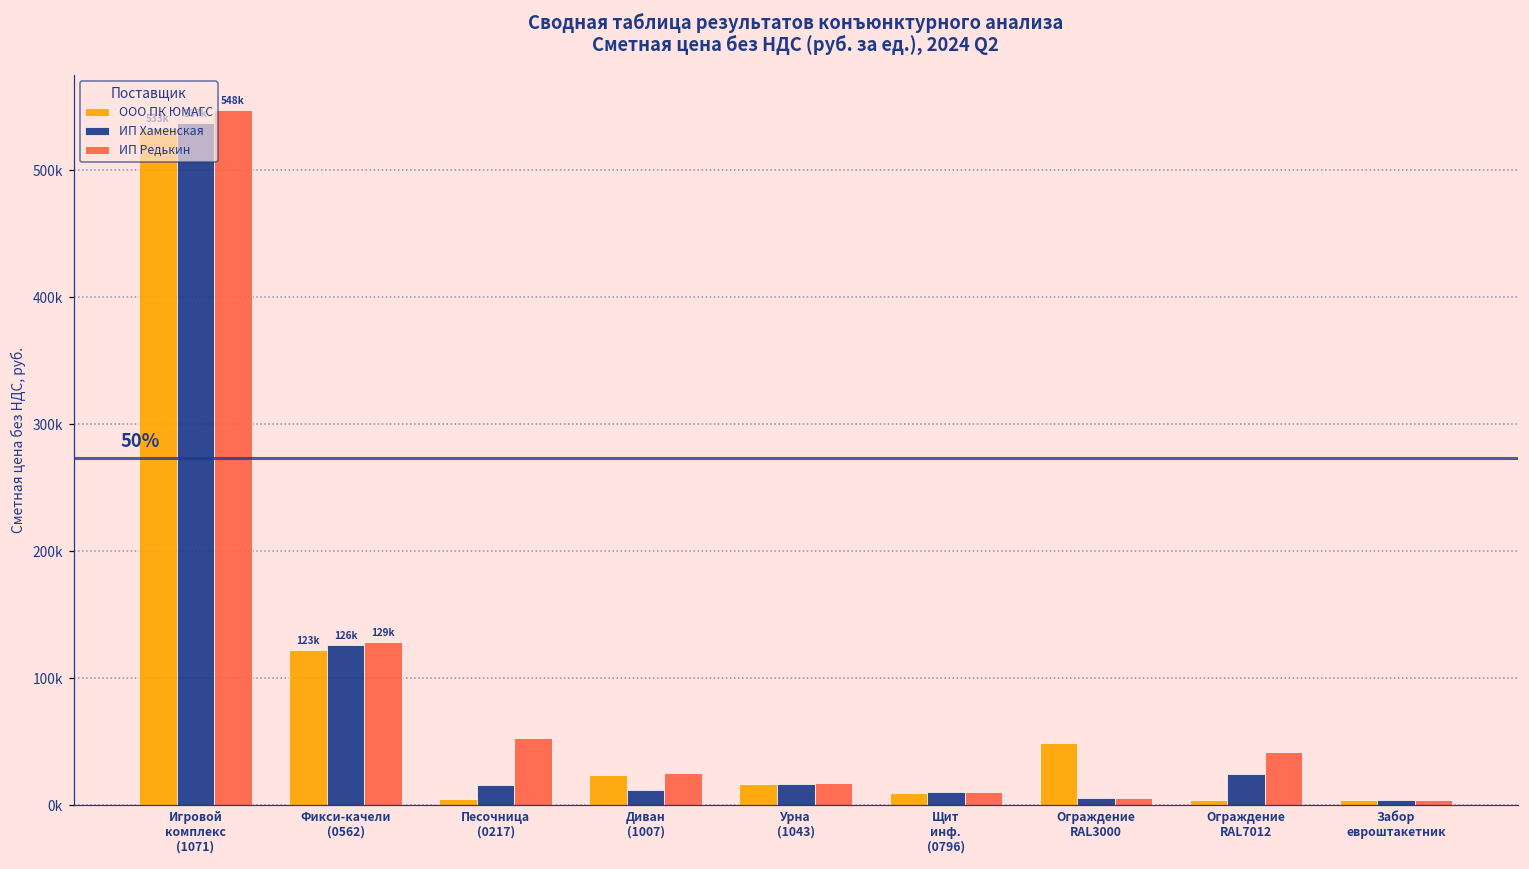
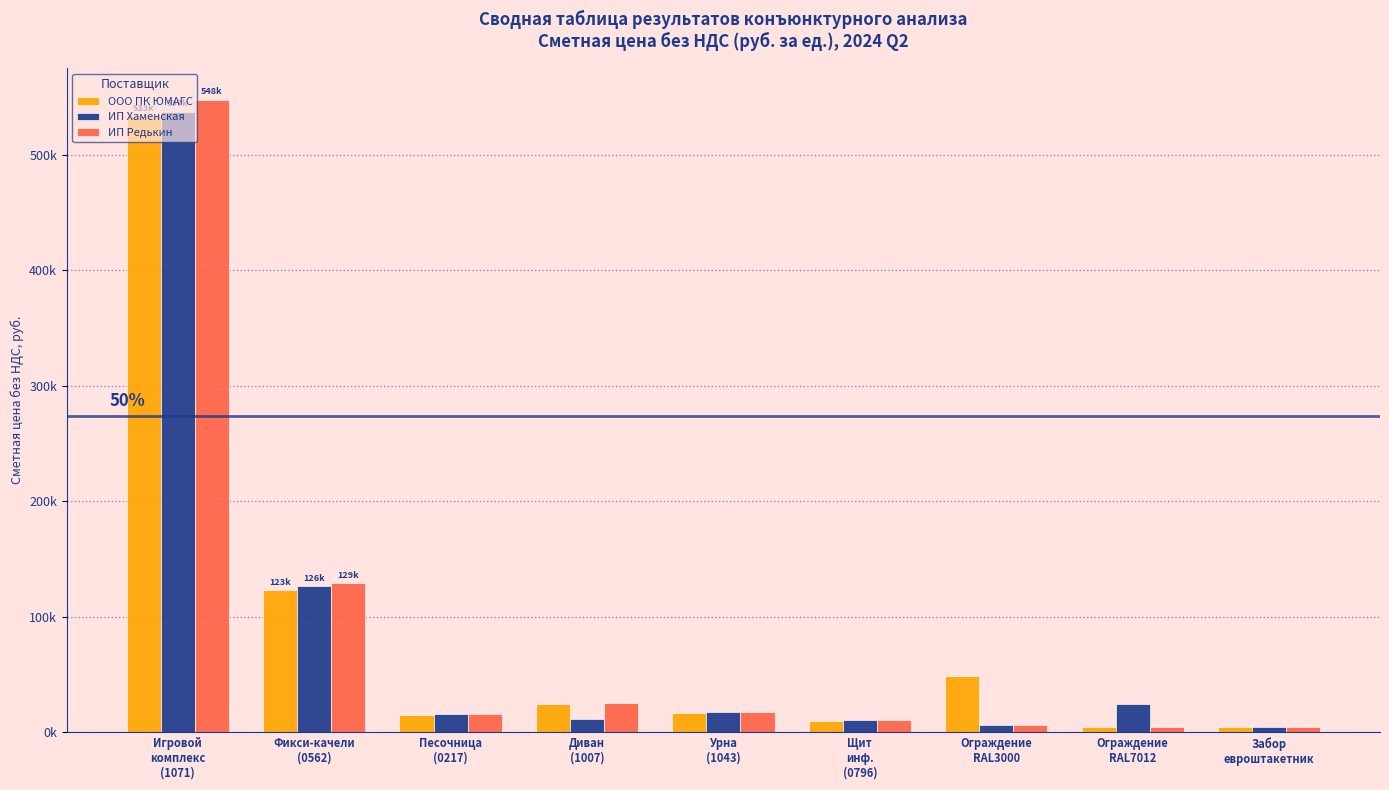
ООО ПК ЮМАГС, Песочница (0217): 5000 -> 15000
ИП Редькин, Песочница (0217): 53000 -> 16000
ИП Редькин, Ограждение RAL7012: 42000 -> 4000
